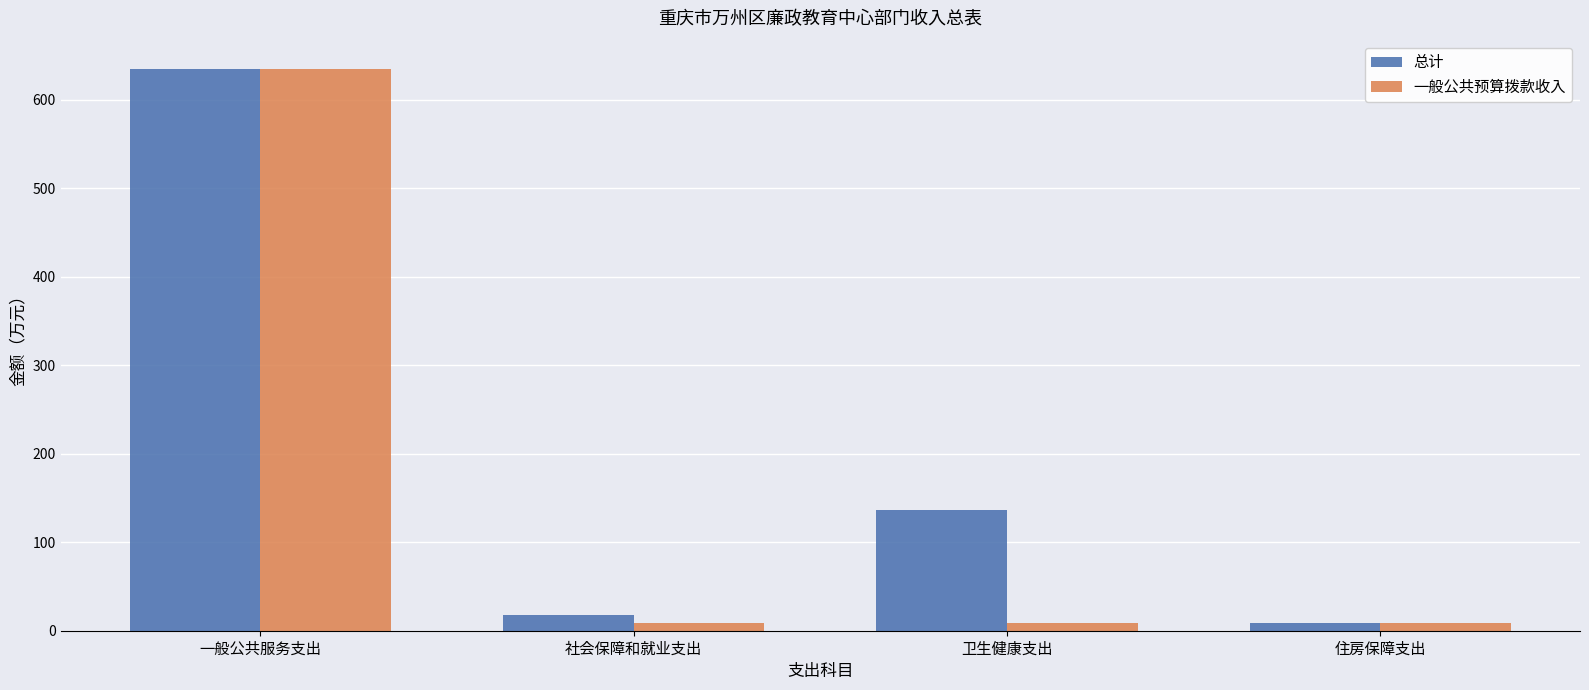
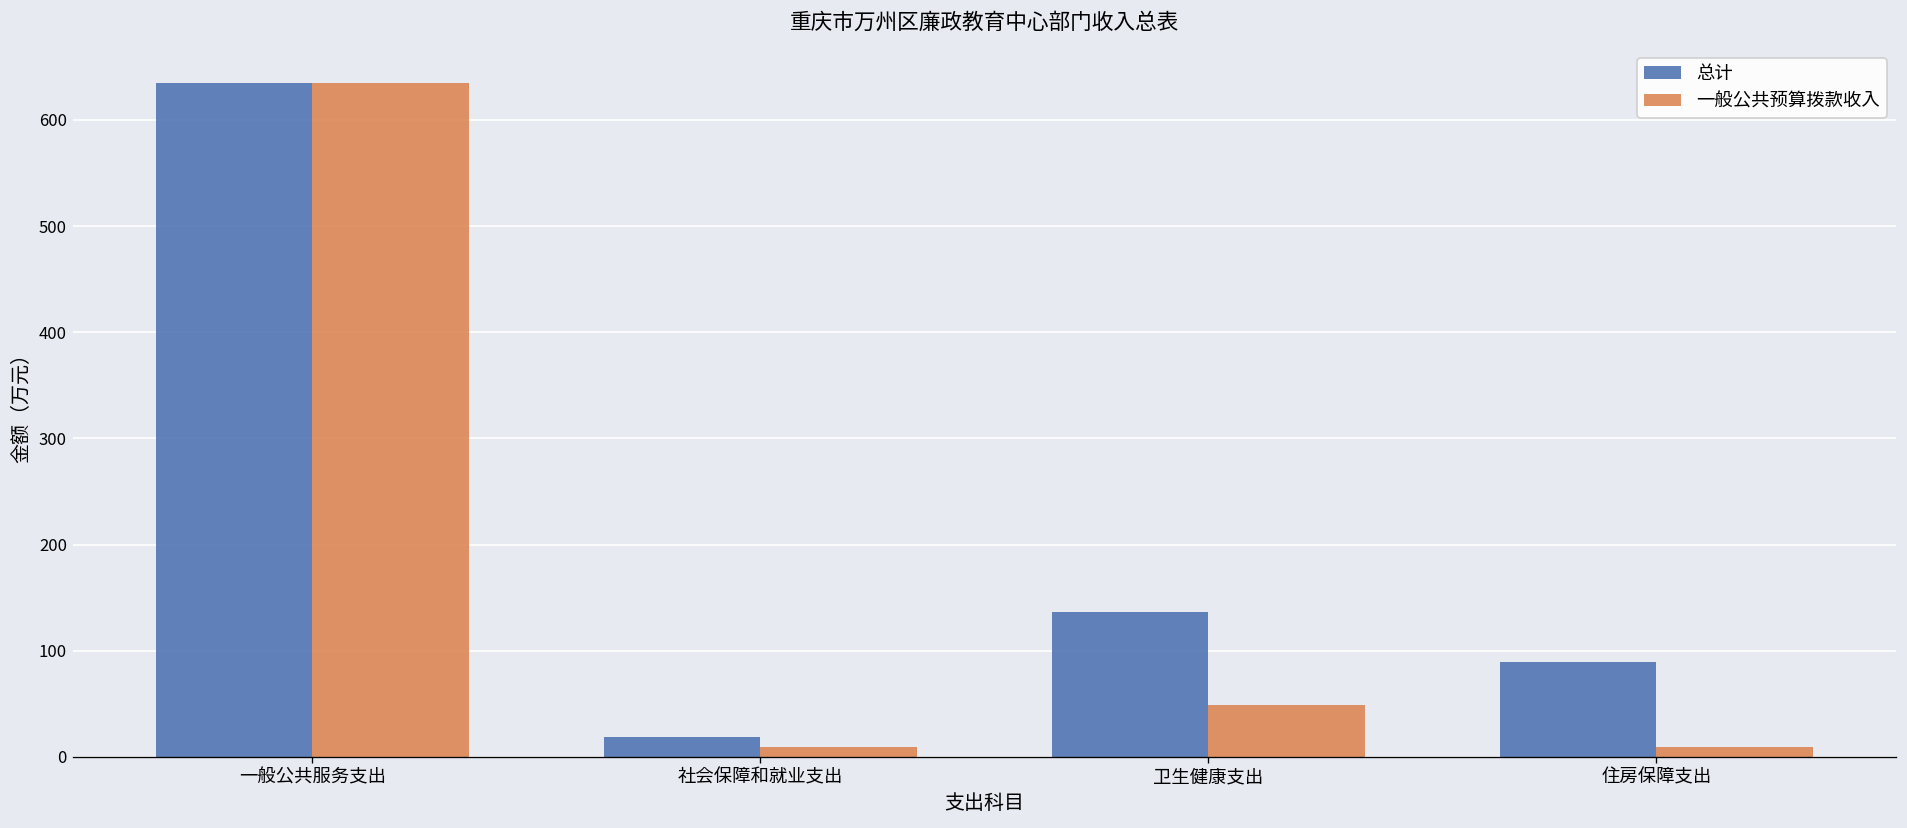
一般公共预算拨款收入, 卫生健康支出: 10 -> 50
总计, 住房保障支出: 10 -> 90
